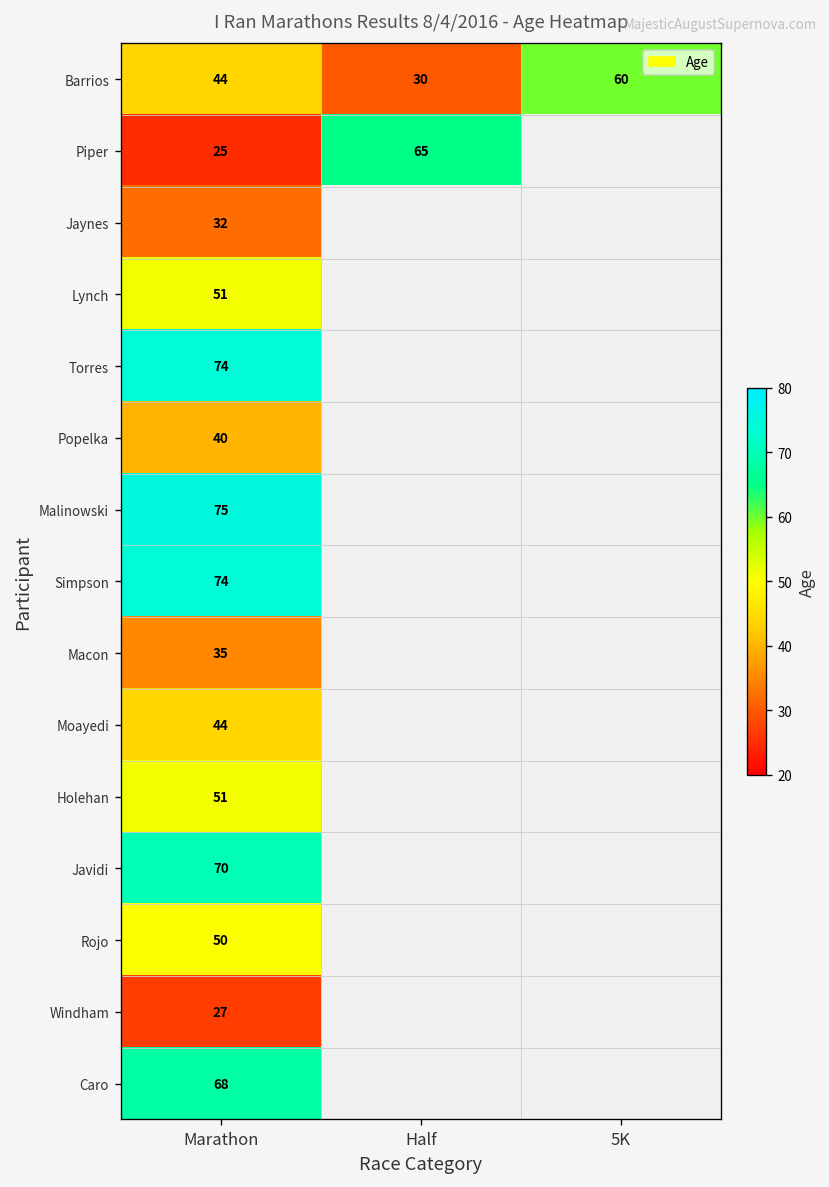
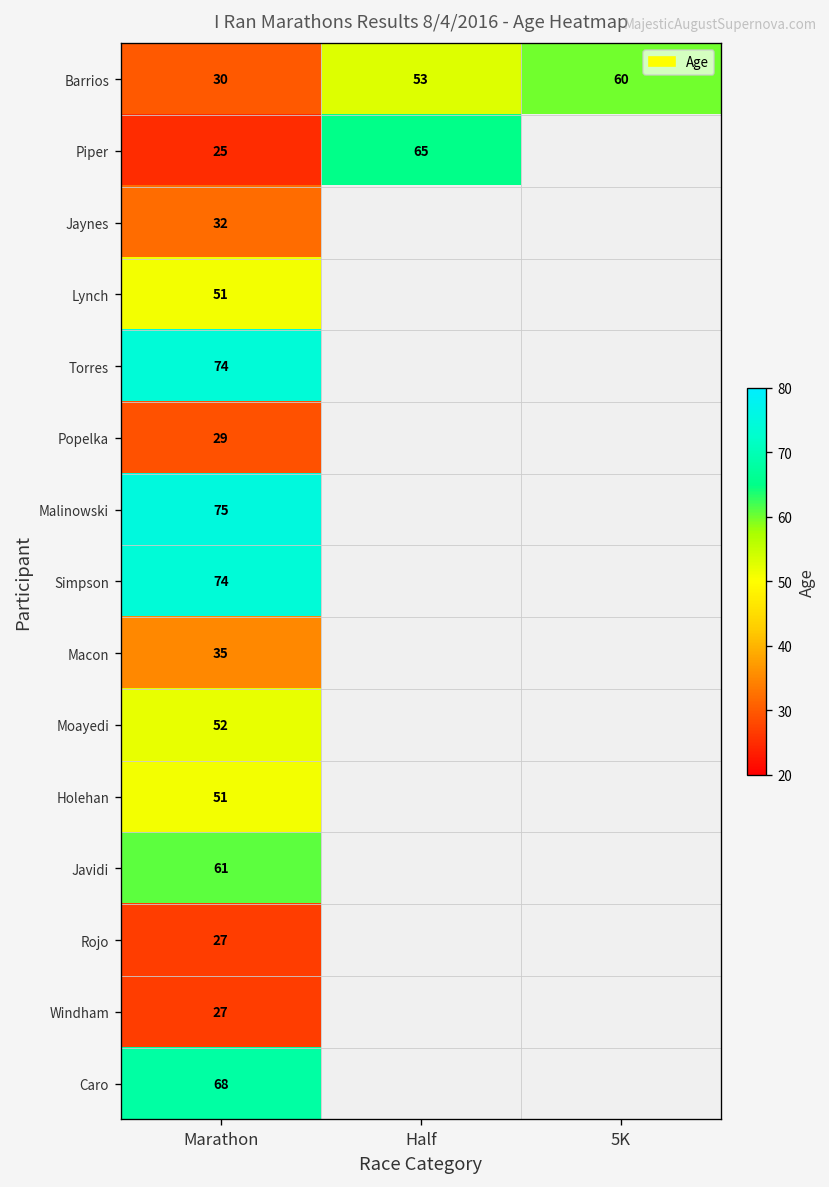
Barrios, Marathon: 44 -> 30
Barrios, Half: 30 -> 53
Popelka, Marathon: 40 -> 29
Moayedi, Marathon: 44 -> 52
Javidi, Marathon: 70 -> 61
Rojo, Marathon: 50 -> 27
